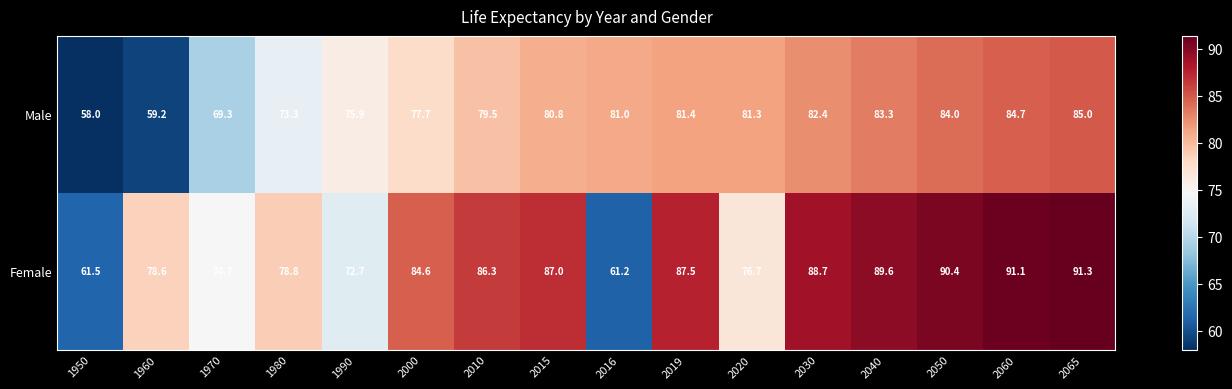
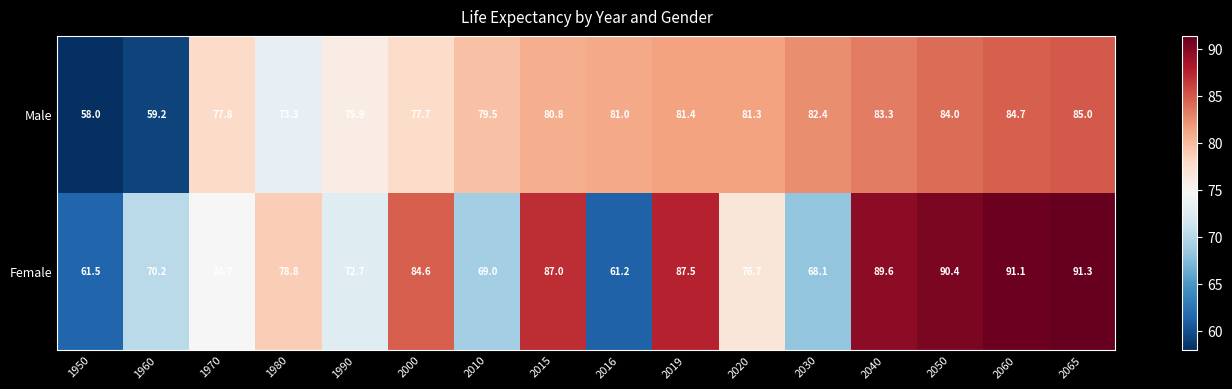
Male, 1970: 69.3 -> 77.8
Female, 1960: 78.6 -> 70.2
Female, 2010: 86.3 -> 69.0
Female, 2030: 88.7 -> 68.1
